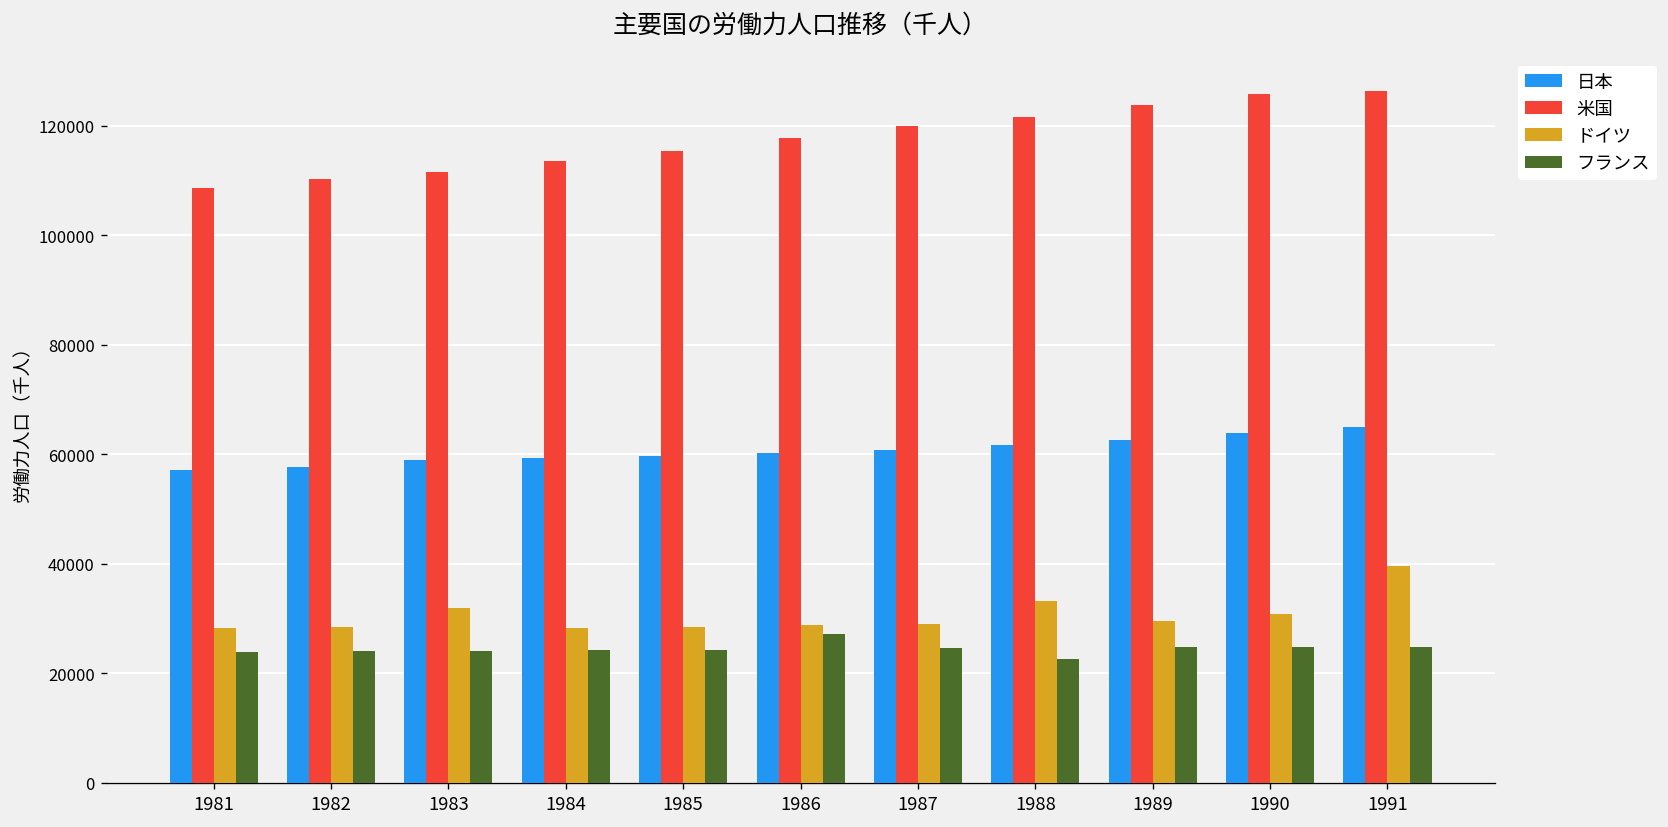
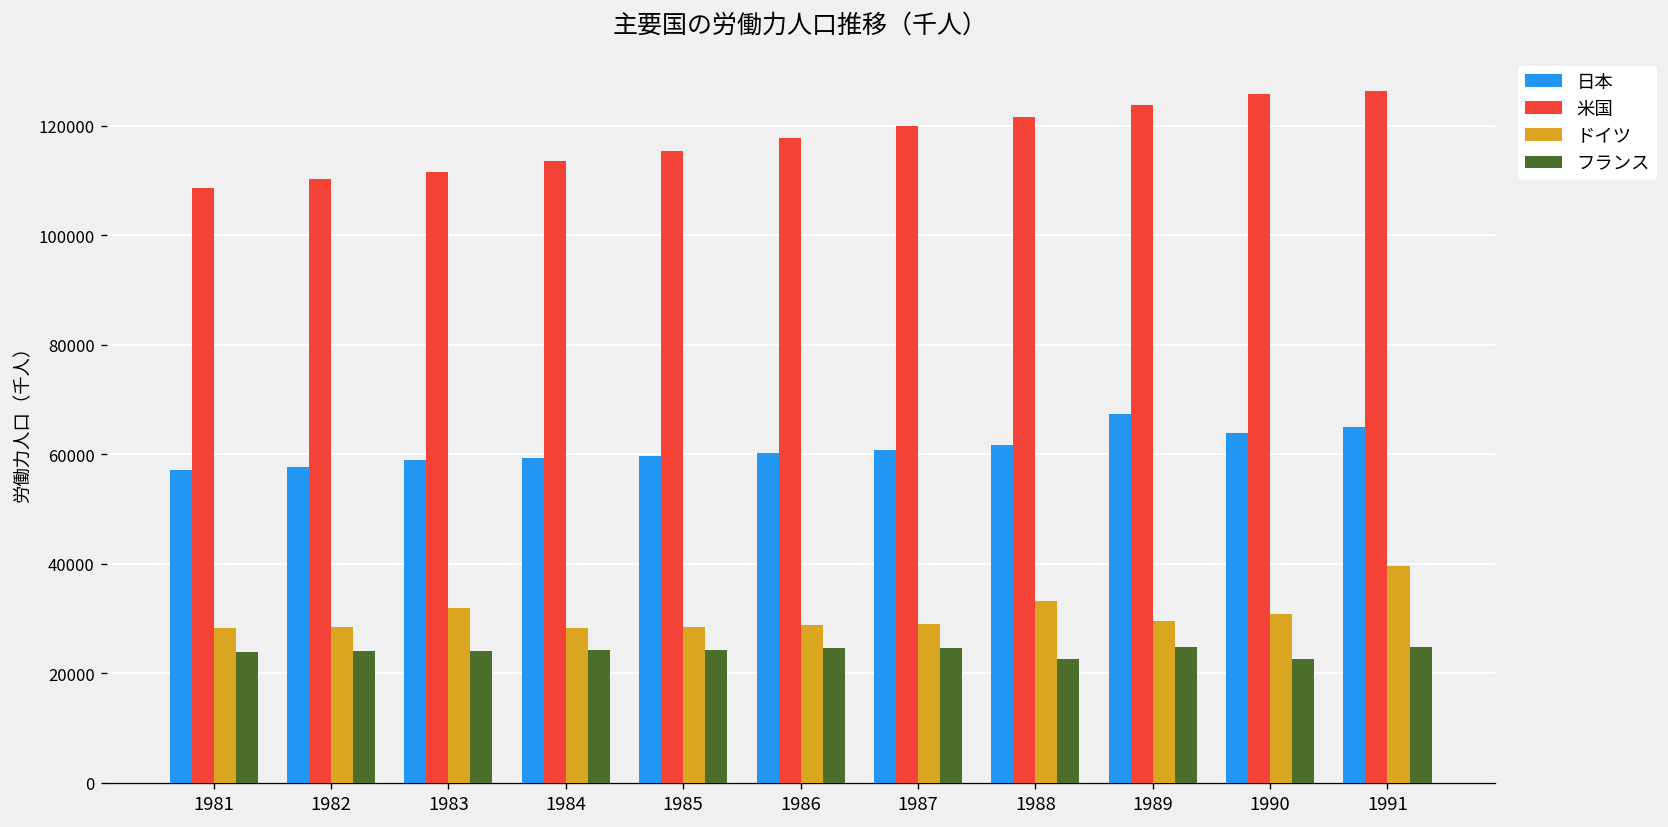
フランス, 1986: 27000 -> 25000
日本, 1989: 63000 -> 67000
フランス, 1990: 25000 -> 23000
